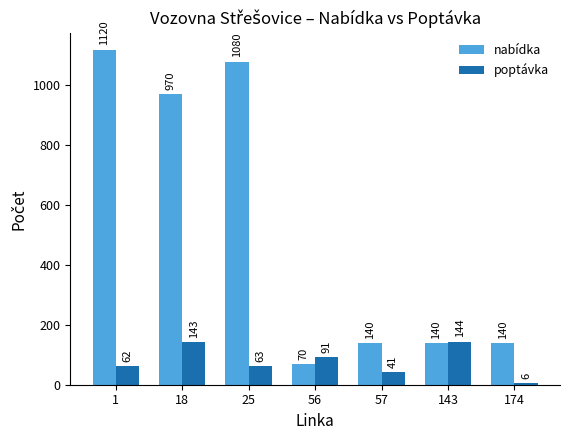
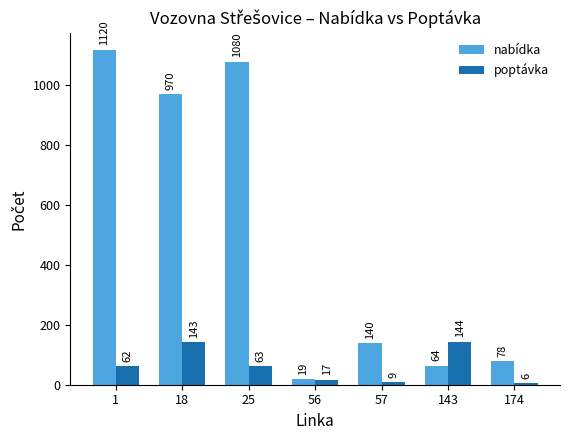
nabídka, 56: 70 -> 19
poptávka, 56: 91 -> 17
poptávka, 57: 41 -> 9
nabídka, 143: 140 -> 64
nabídka, 174: 140 -> 78
